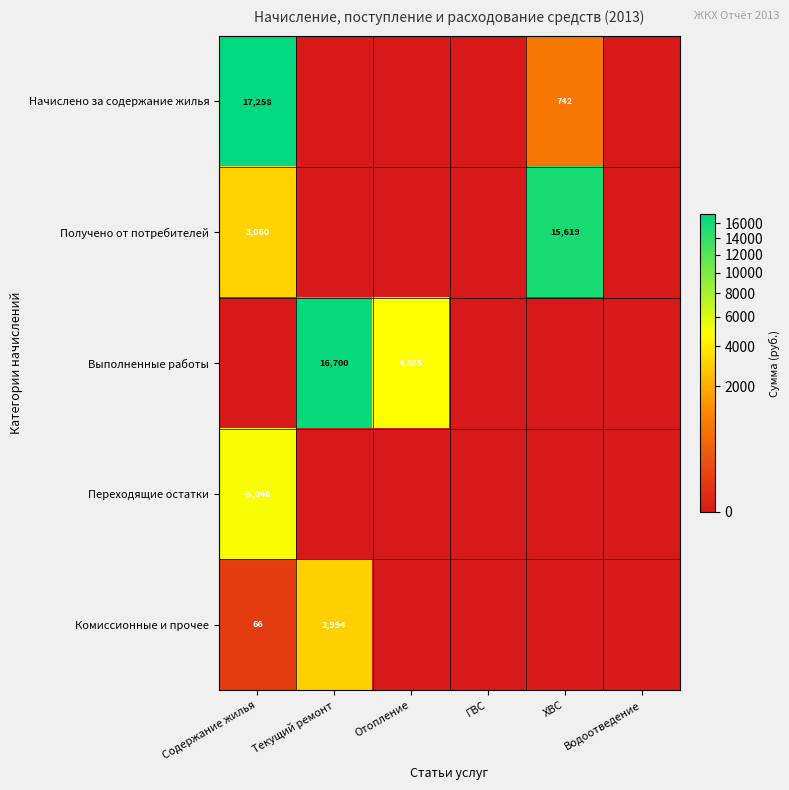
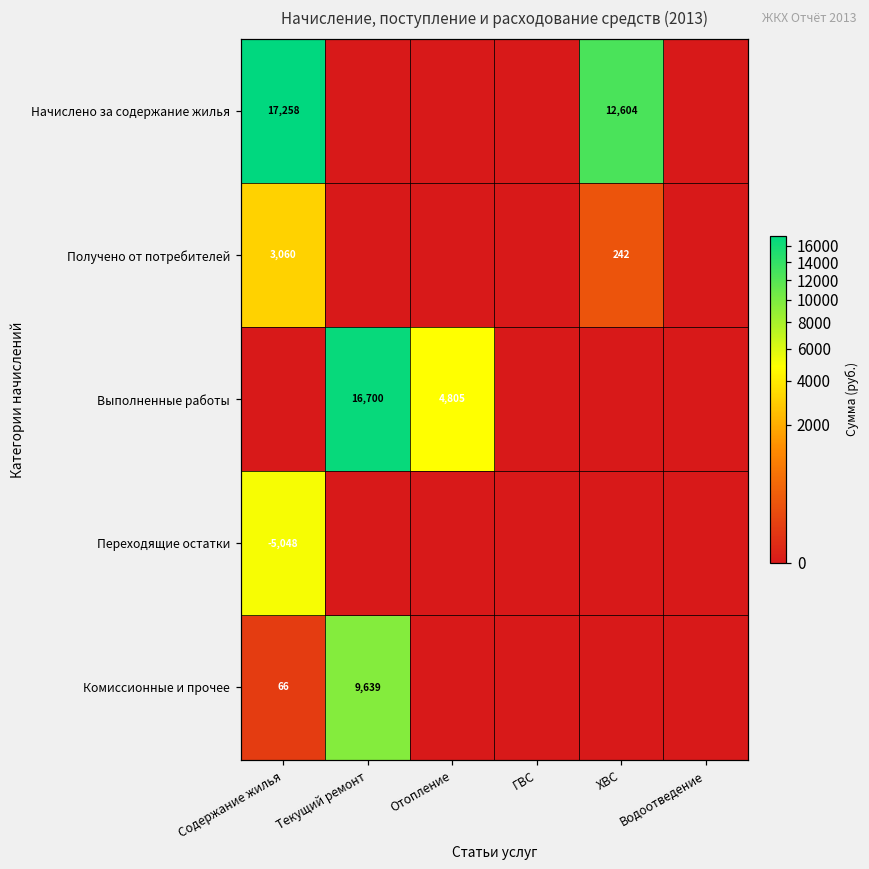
Начислено за содержание жилья, ХВС: 742 -> 12,604
Получено от потребителей, ХВС: 15,619 -> 242
Комиссионные и прочее, Текущий ремонт: 2,994 -> 9,639
